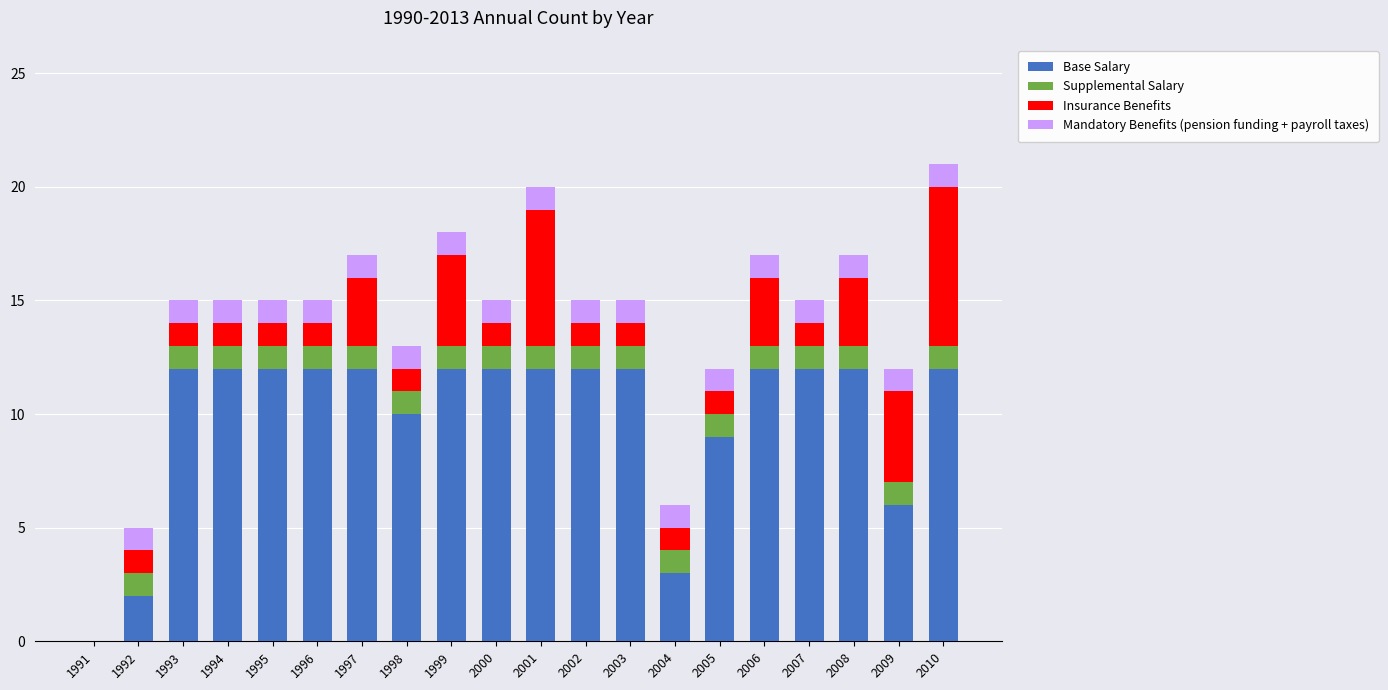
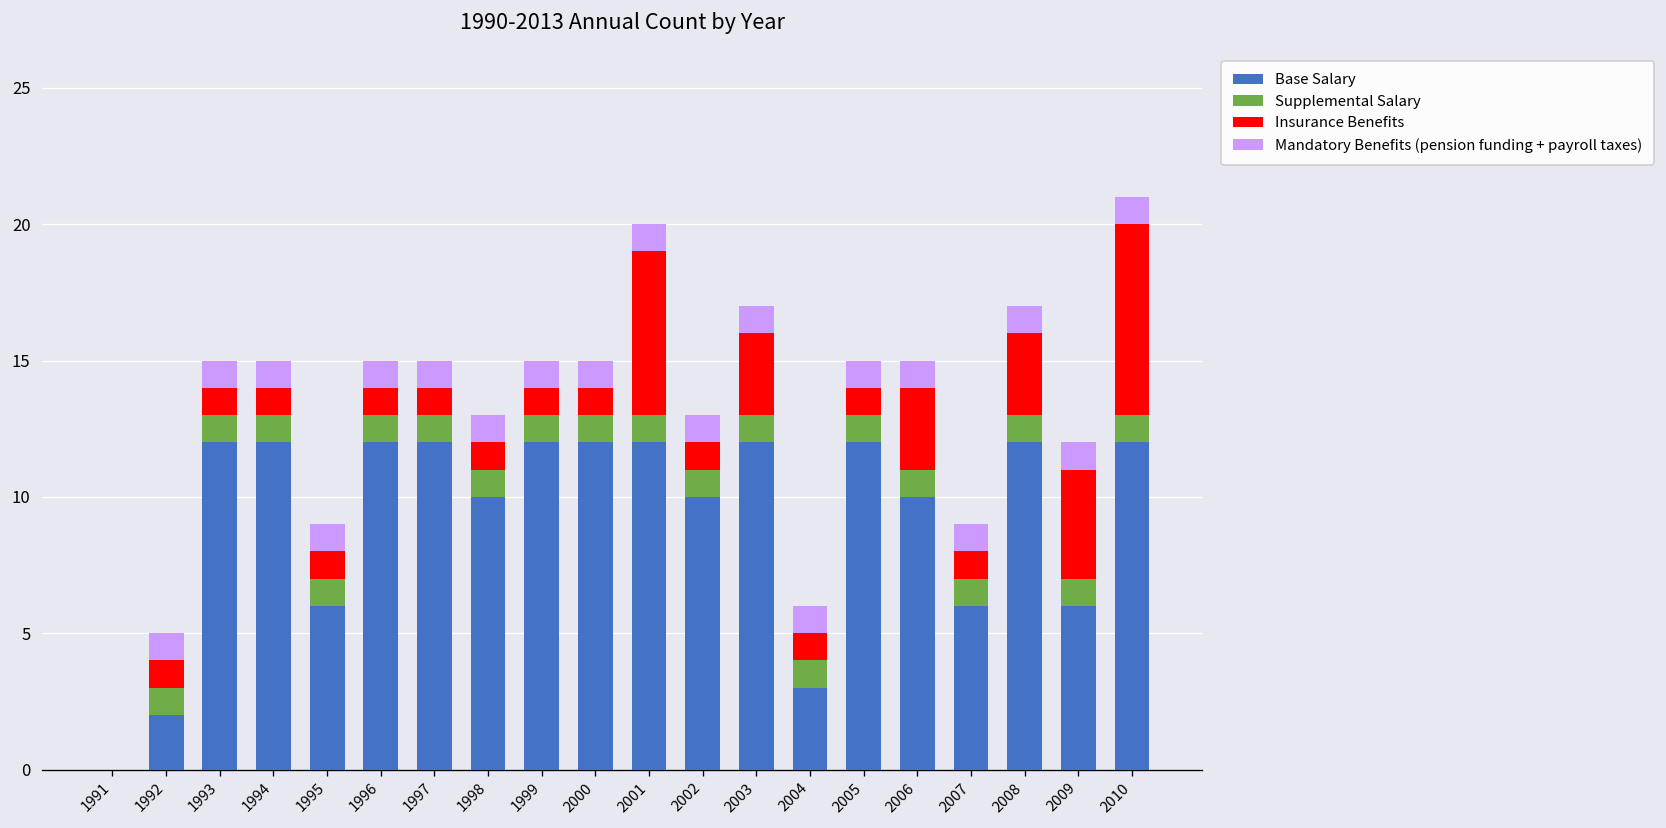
Base Salary, 1995: 12 -> 6
Insurance Benefits, 1997: 3 -> 1
Insurance Benefits, 1999: 4 -> 1
Base Salary, 2002: 12 -> 10
Insurance Benefits, 2003: 1 -> 3
Base Salary, 2005: 9 -> 12
Base Salary, 2006: 12 -> 10
Base Salary, 2007: 12 -> 6
